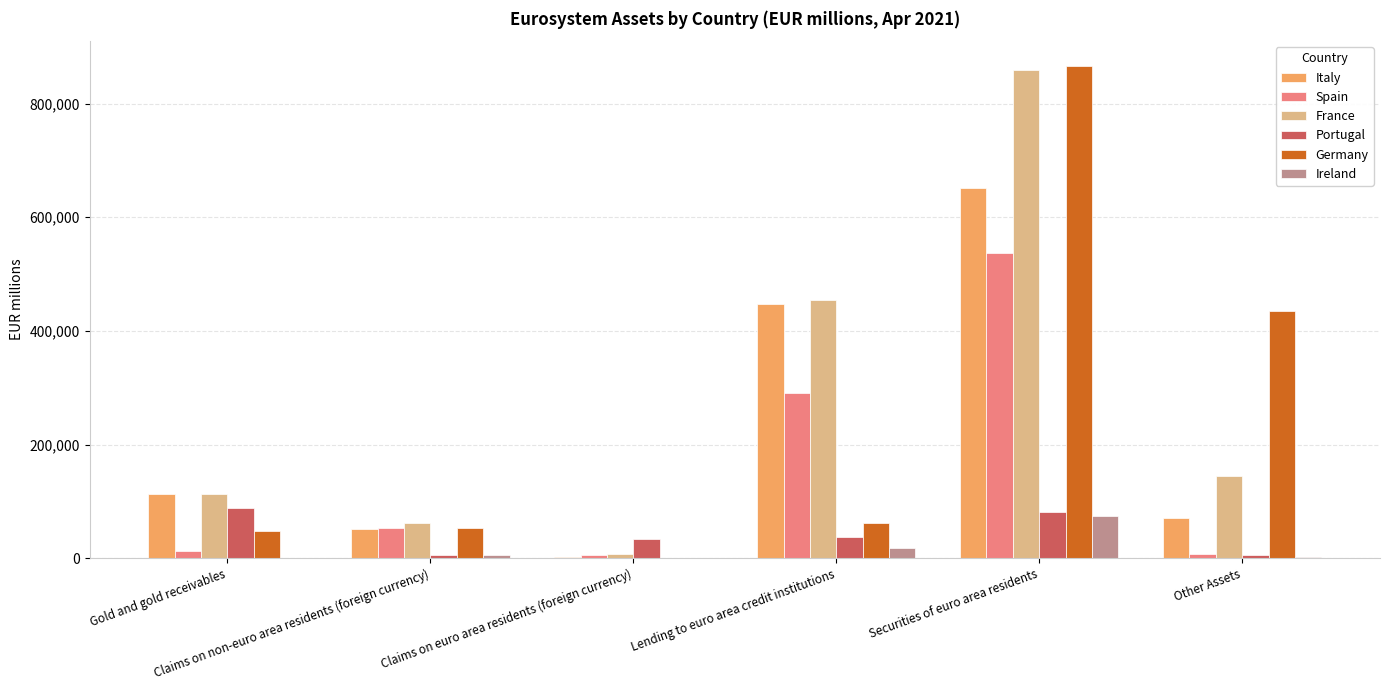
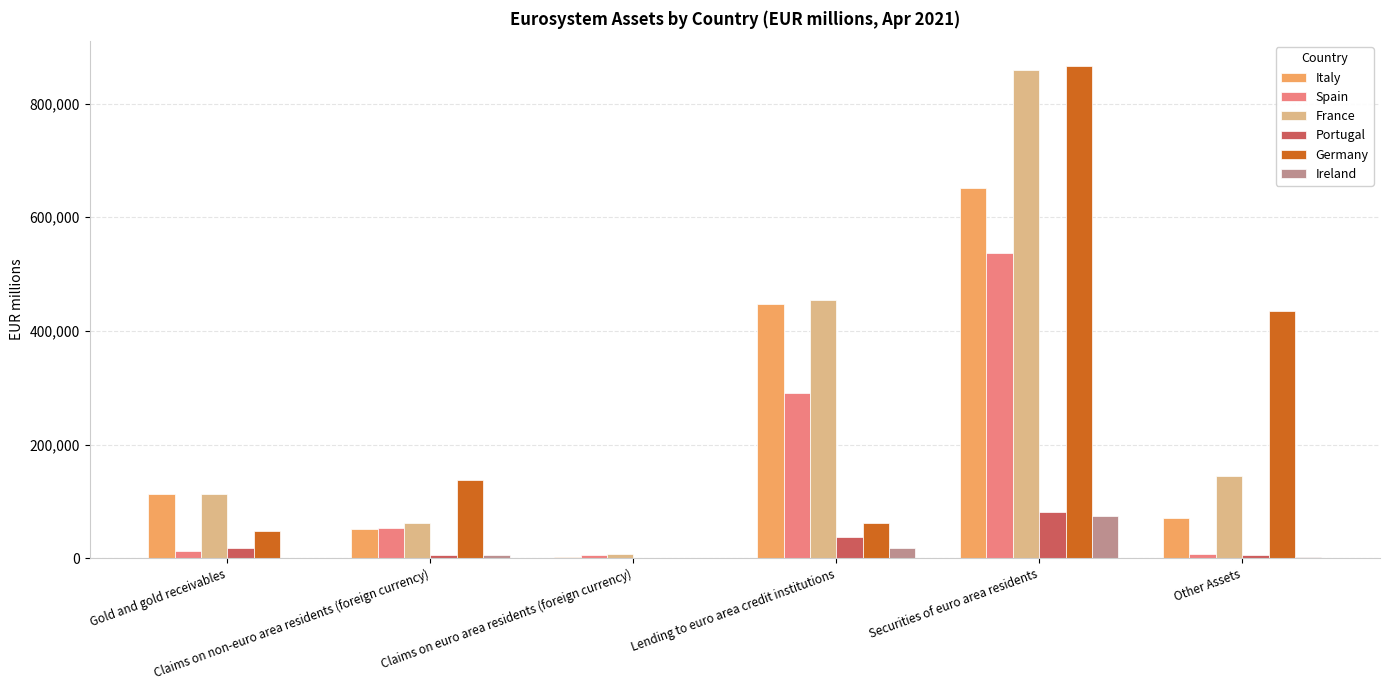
Portugal, Gold and gold receivables: 90,000 -> 20,000
Germany, Claims on non-euro area residents (foreign currency): 50,000 -> 140,000
Portugal, Claims on euro area residents (foreign currency): 30,000 -> 0
